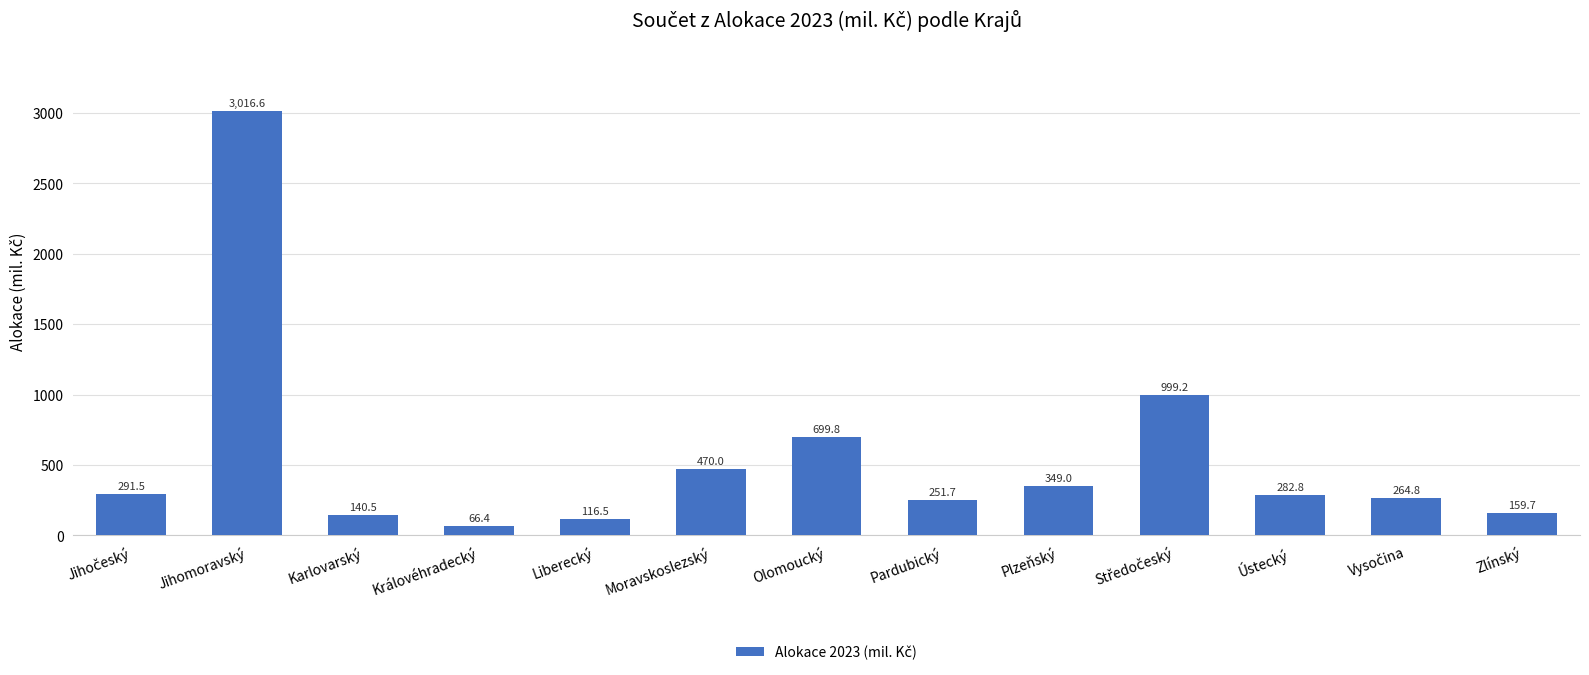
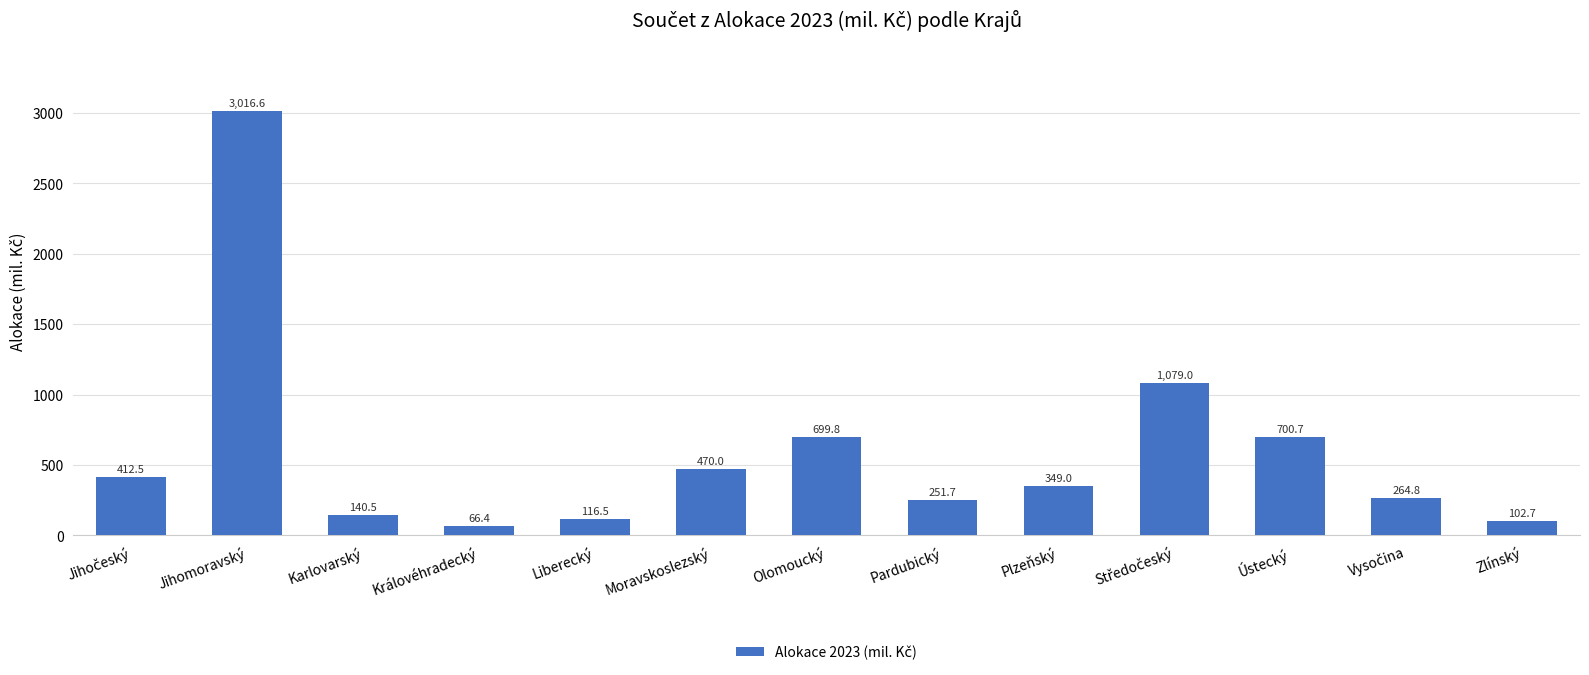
Jihočeský: 291.5 -> 412.5
Středočeský: 999.2 -> 1,079.0
Ústecký: 282.8 -> 700.7
Zlínský: 159.7 -> 102.7
